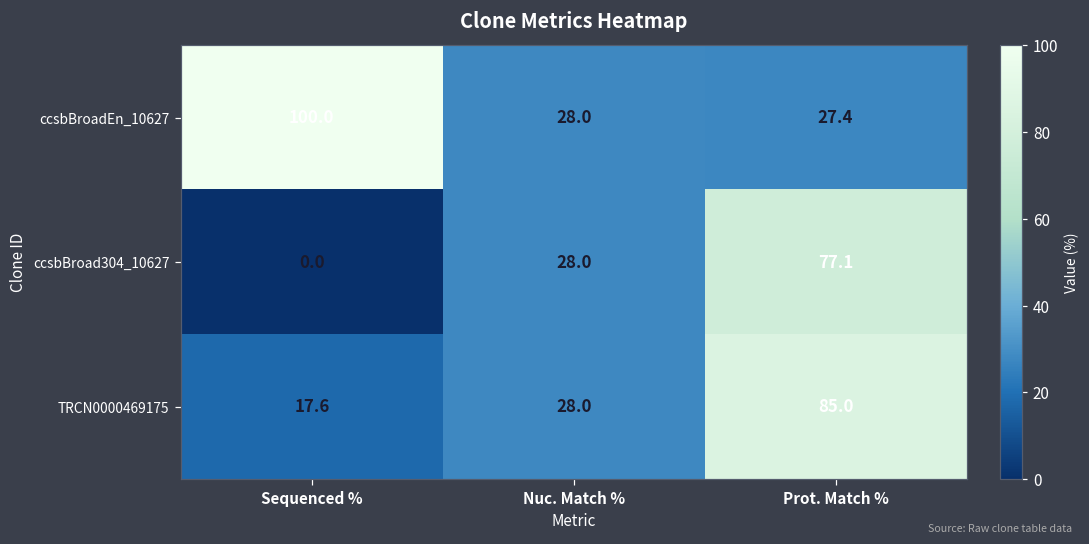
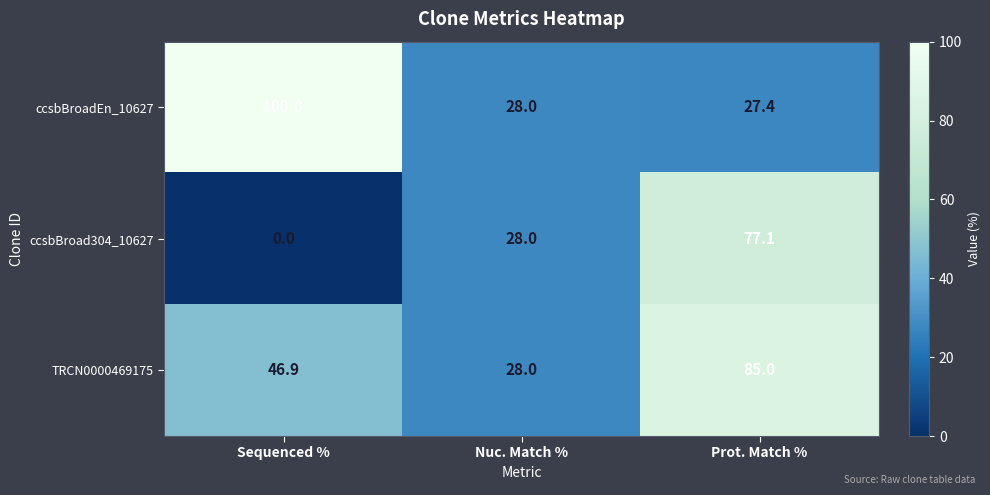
TRCN0000469175, Sequenced %: 17.6 -> 46.9
